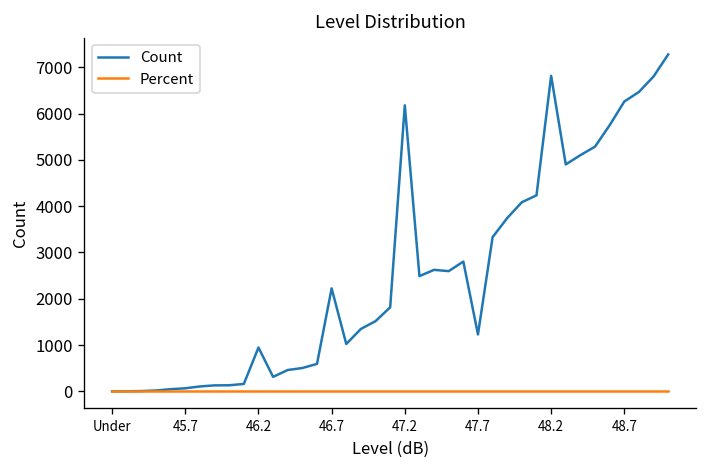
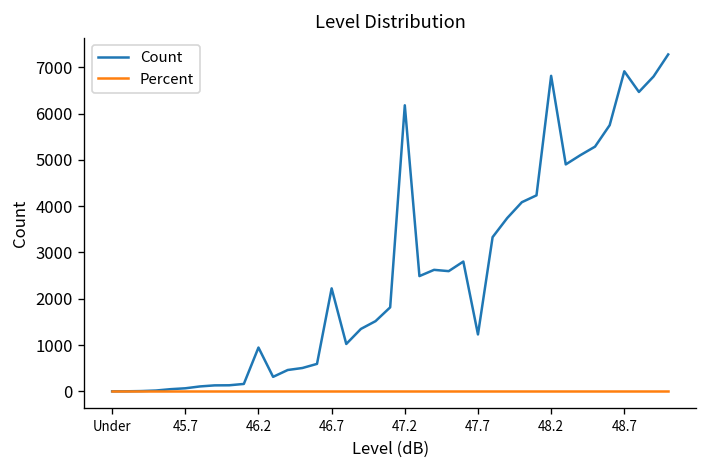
Count, 48.7: 6300 -> 6900
